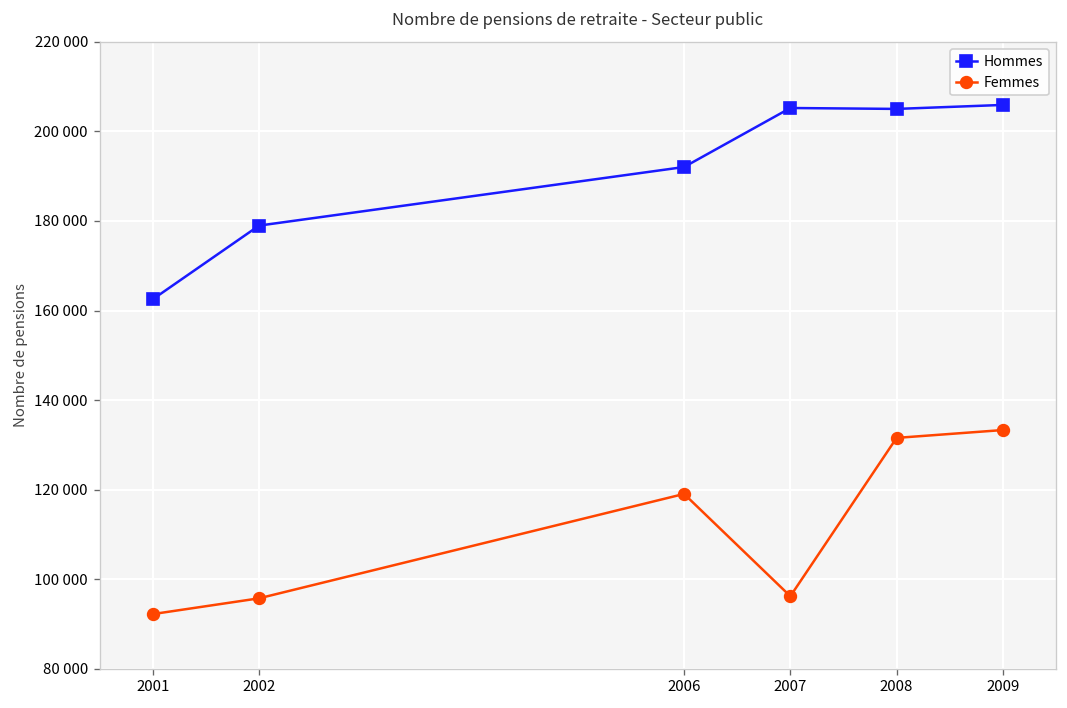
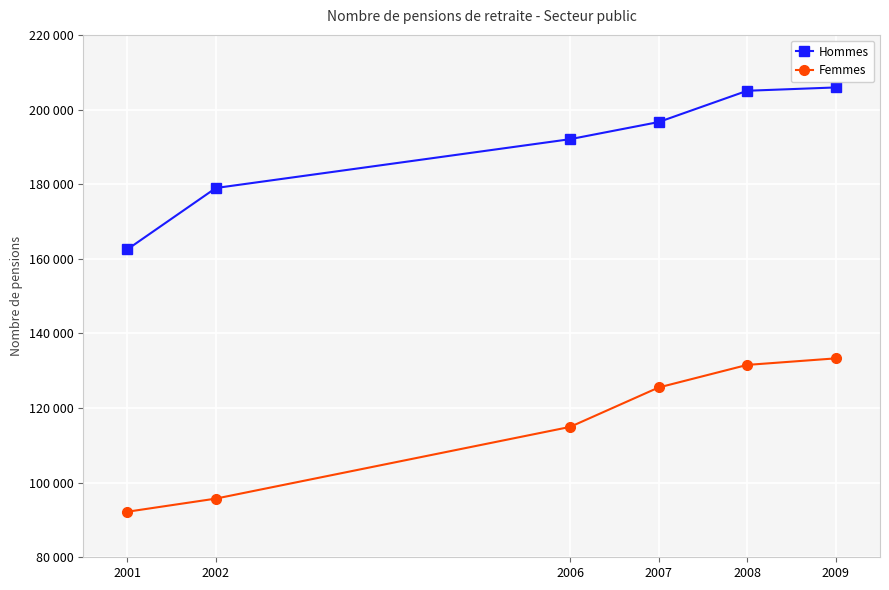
Femmes, 2006: 119000 -> 115000
Hommes, 2007: 205000 -> 197000
Femmes, 2007: 96000 -> 126000
